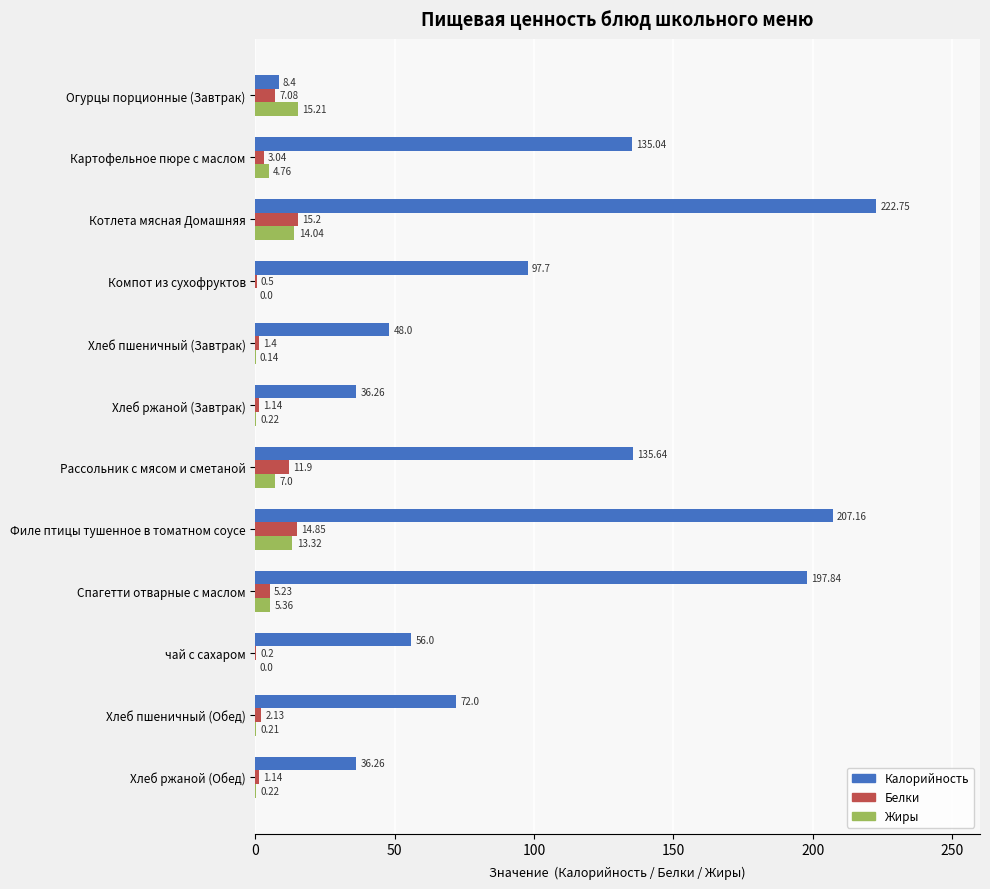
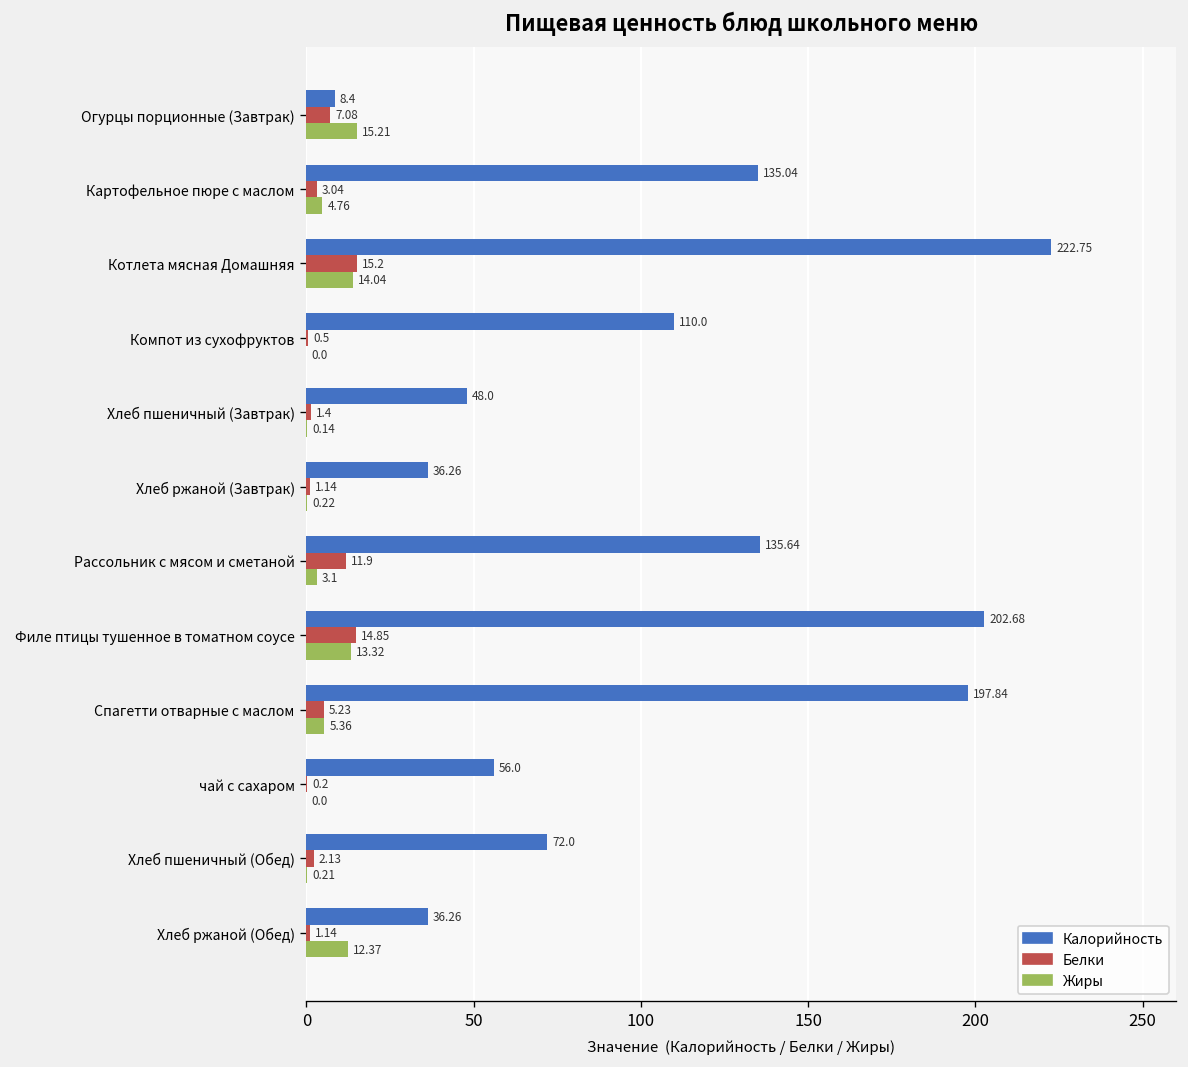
Калорийность, Компот из сухофруктов: 97.7 -> 110.0
Жиры, Рассольник с мясом и сметаной: 7.0 -> 3.1
Калорийность, Филе птицы тушенное в томатном соусе: 207.16 -> 202.68
Жиры, Хлеб ржаной (Обед): 0.22 -> 12.37
